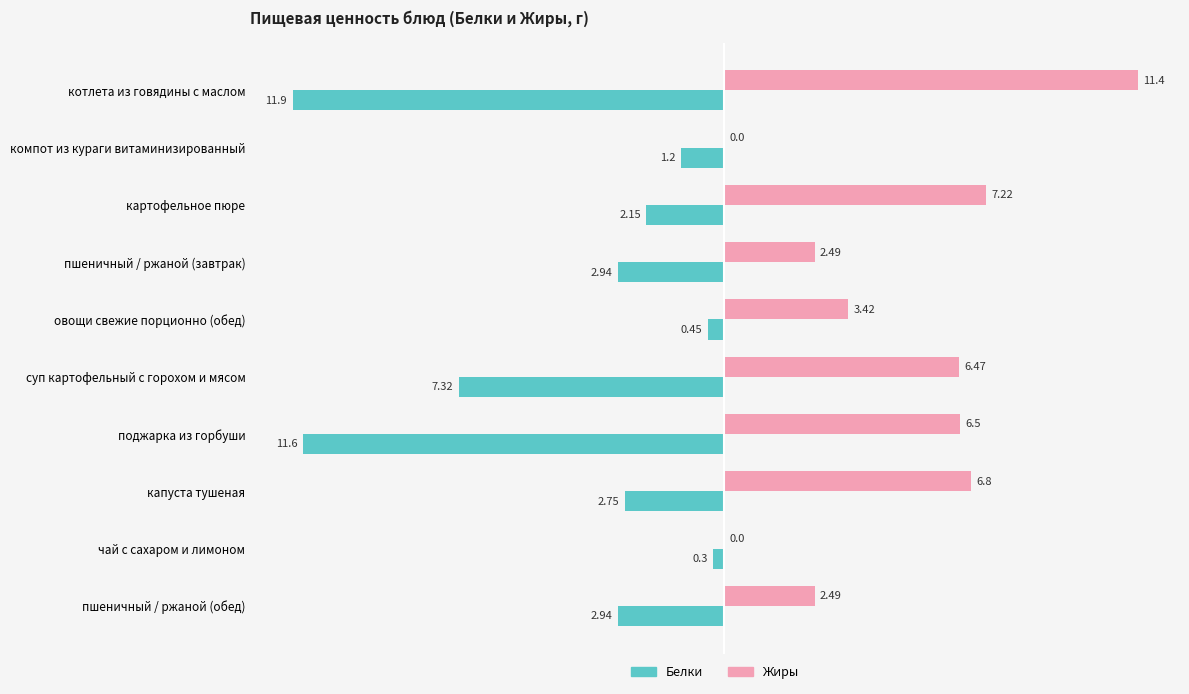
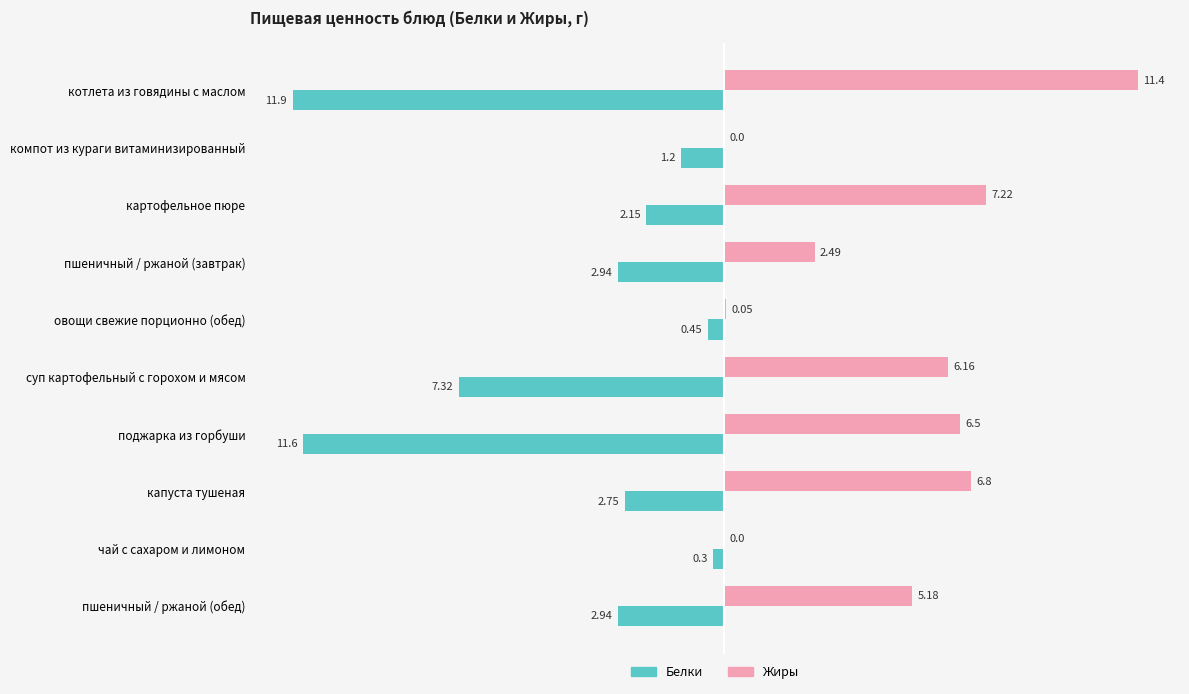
Жиры, овощи свежие порционно (обед): 3.42 -> 0.05
Жиры, суп картофельный с горохом и мясом: 6.47 -> 6.16
Жиры, пшеничный / ржаной (обед): 2.49 -> 5.18
